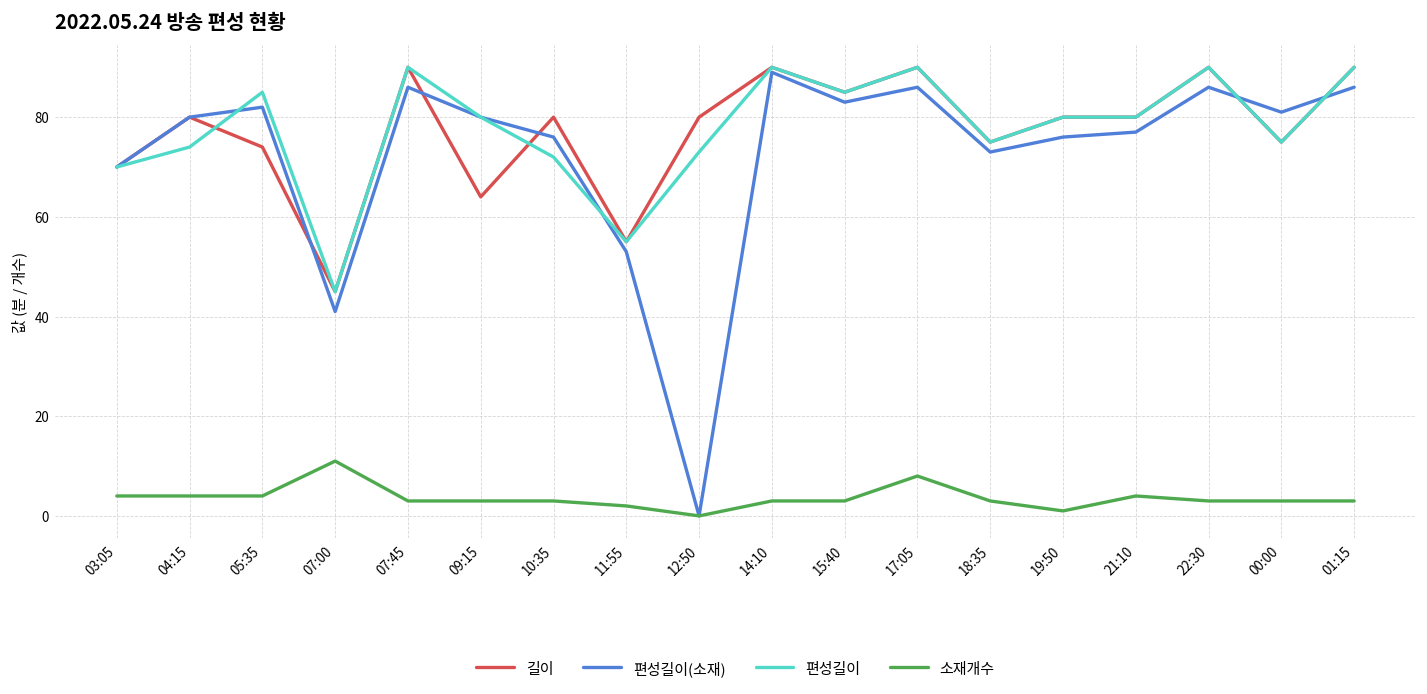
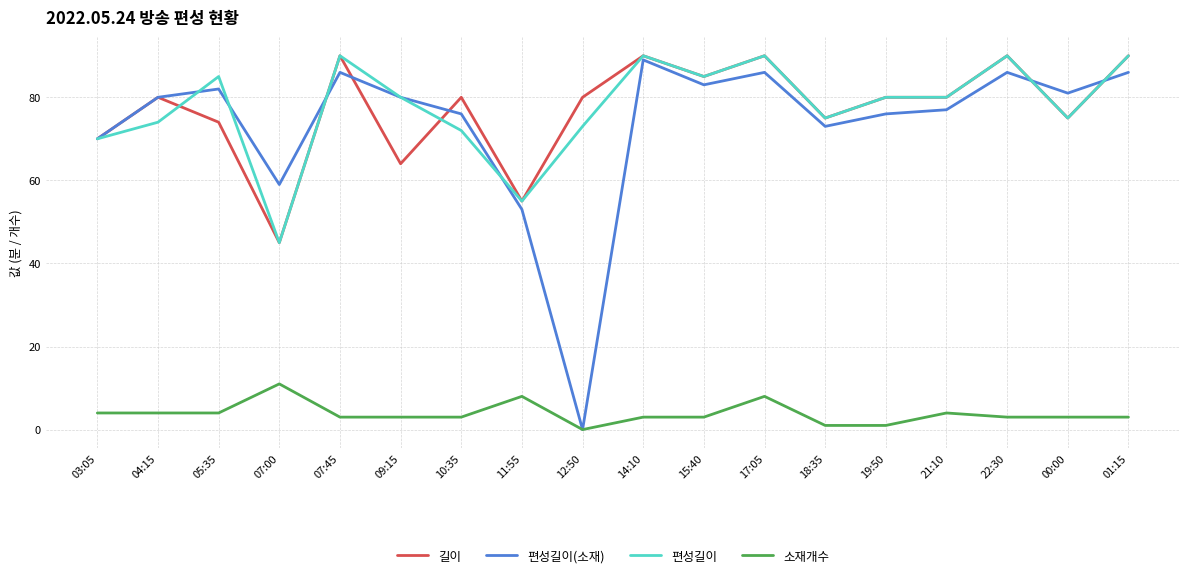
편성길이(소재), 07:00: 41 -> 59
소재개수, 11:55: 2 -> 8
소재개수, 18:35: 3 -> 1
